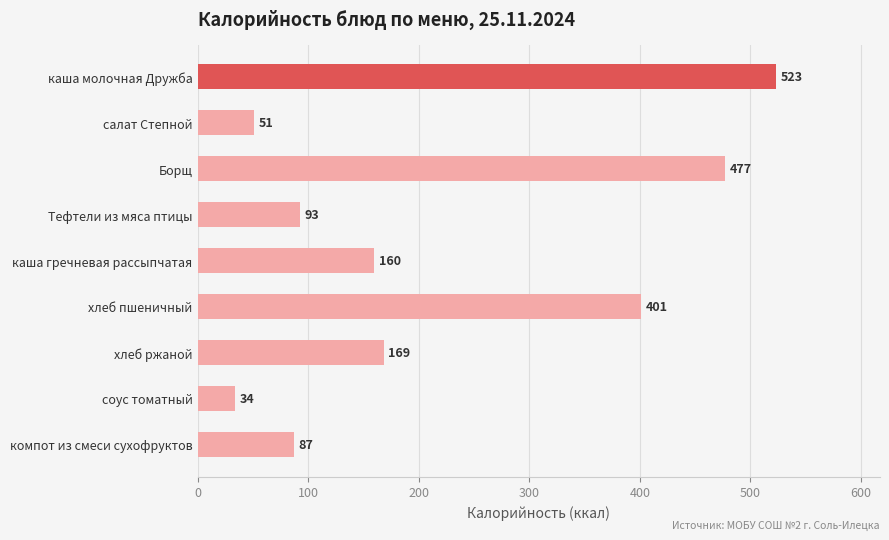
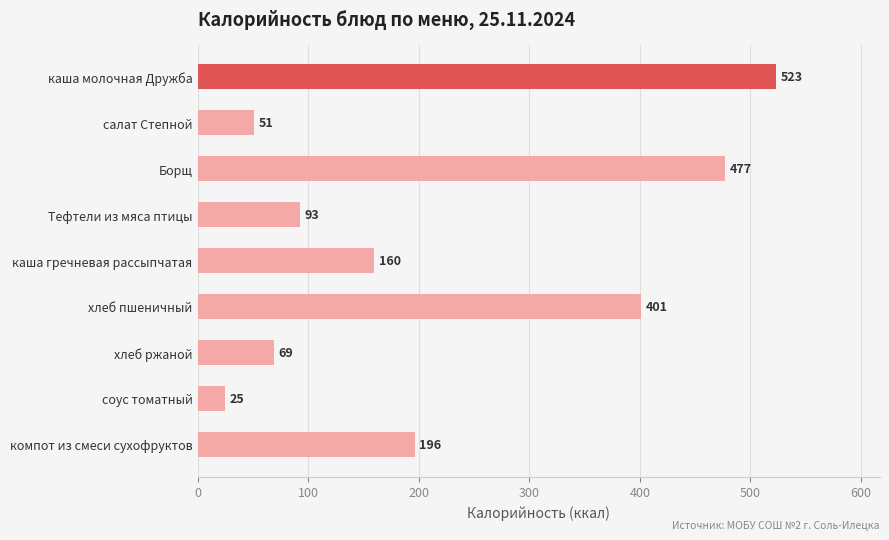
хлеб ржаной: 169 -> 69
соус томатный: 34 -> 25
компот из смеси сухофруктов: 87 -> 196
